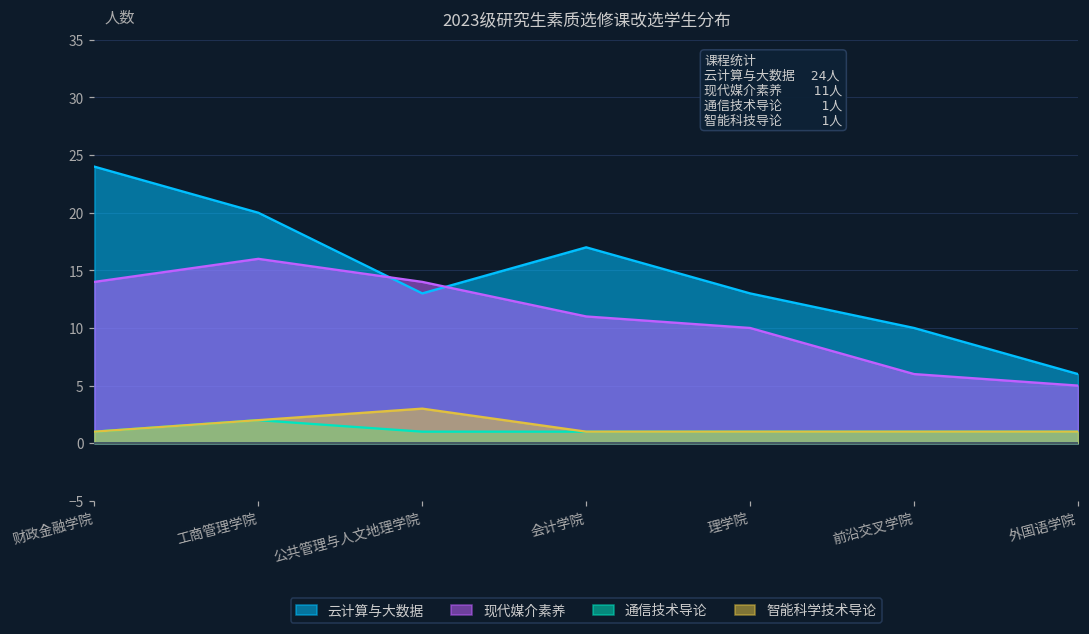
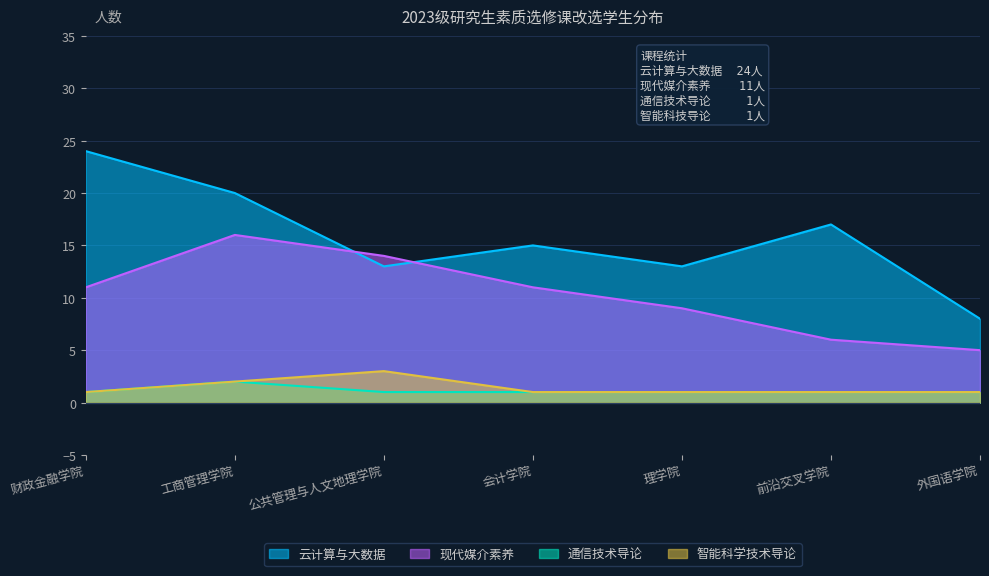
现代媒介素养, 财政金融学院: 14 -> 11
云计算与大数据, 会计学院: 17 -> 15
现代媒介素养, 理学院: 10 -> 9
云计算与大数据, 前沿交叉学院: 10 -> 17
云计算与大数据, 外国语学院: 6 -> 8
